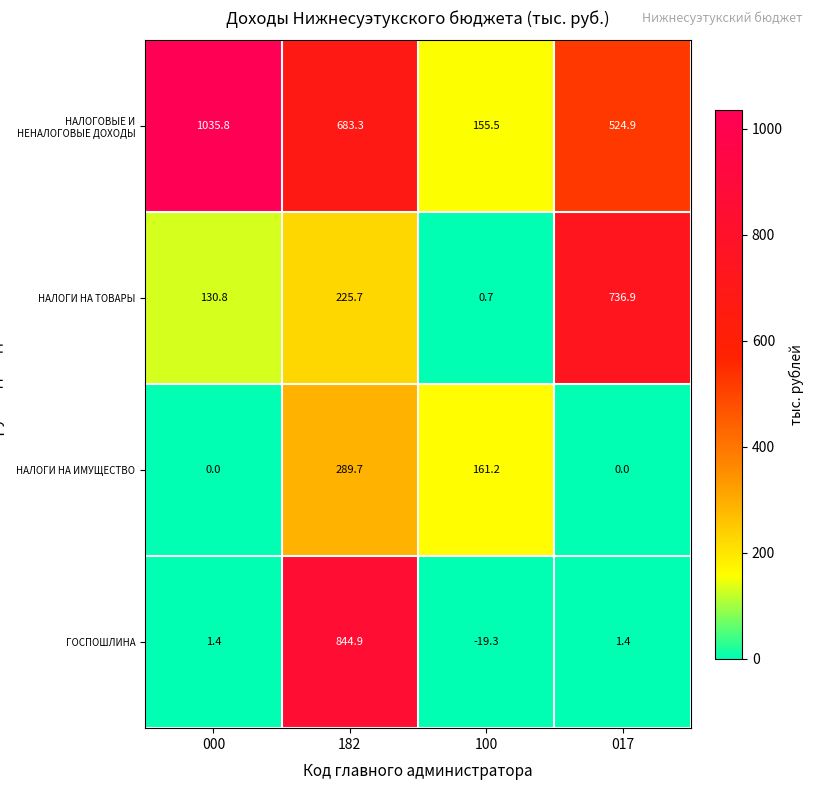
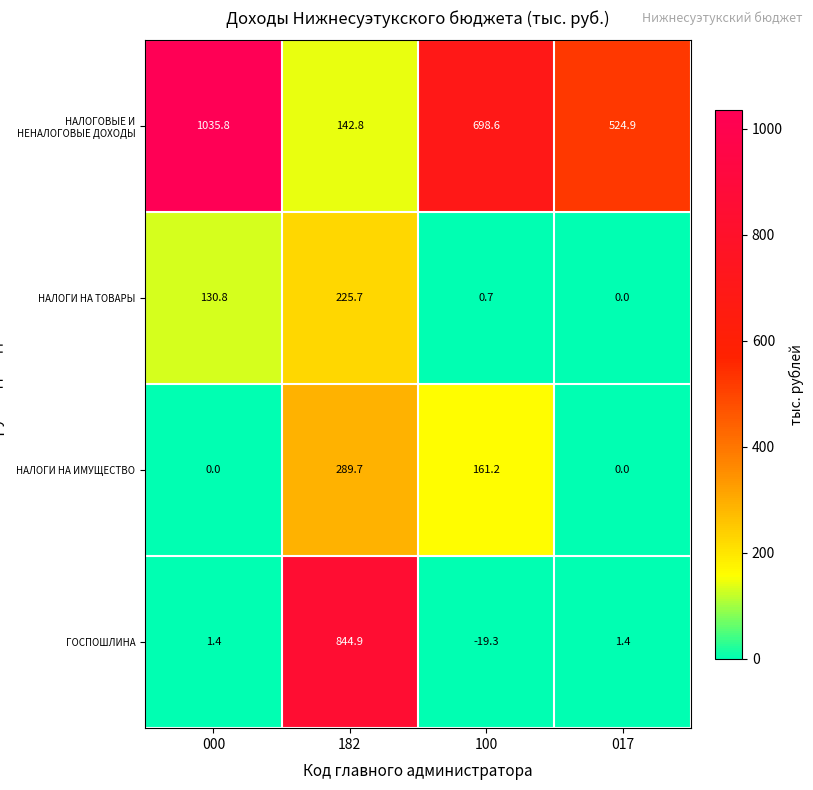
НАЛОГОВЫЕ И НЕНАЛОГОВЫЕ ДОХОДЫ, 182: 683.3 -> 142.8
НАЛОГОВЫЕ И НЕНАЛОГОВЫЕ ДОХОДЫ, 100: 155.5 -> 698.6
НАЛОГИ НА ТОВАРЫ, 017: 736.9 -> 0.0
